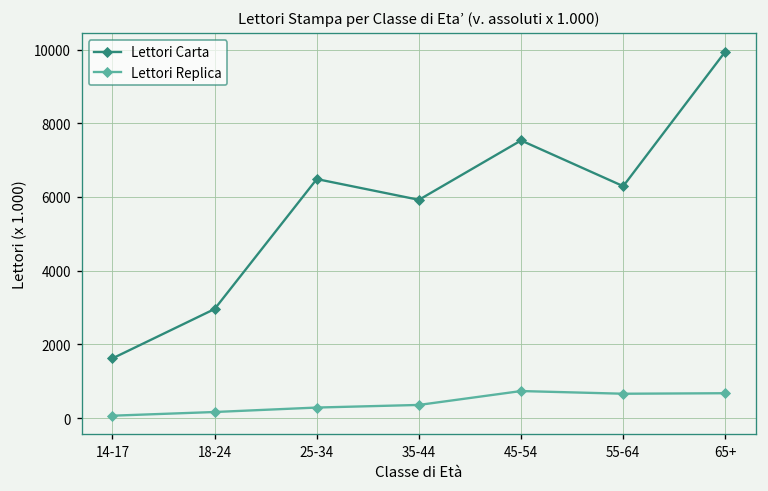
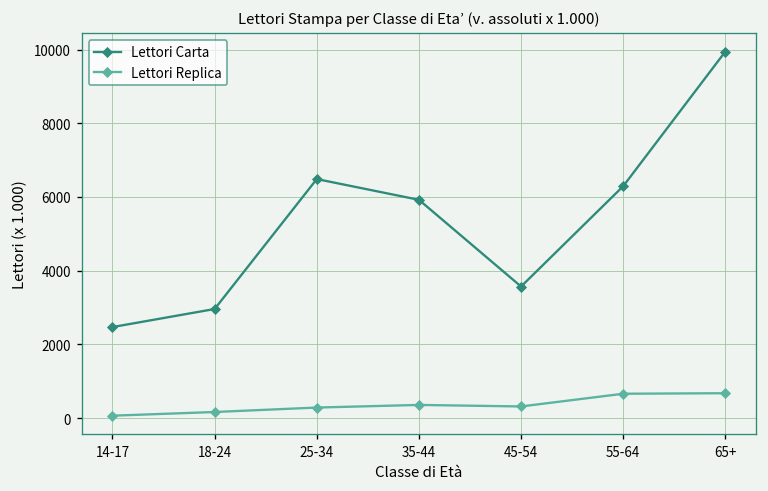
Lettori Carta, 14-17: 1600 -> 2500
Lettori Carta, 45-54: 7500 -> 3600
Lettori Replica, 45-54: 700 -> 300
